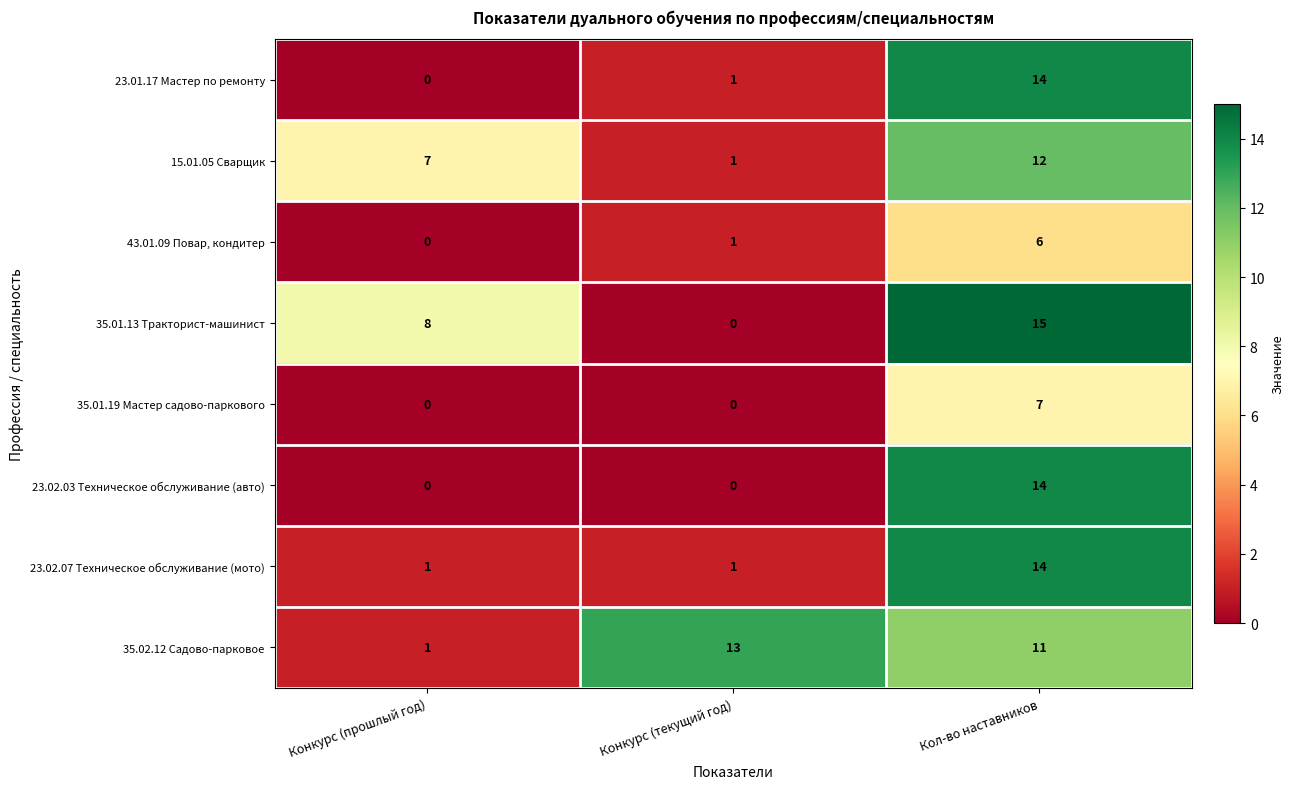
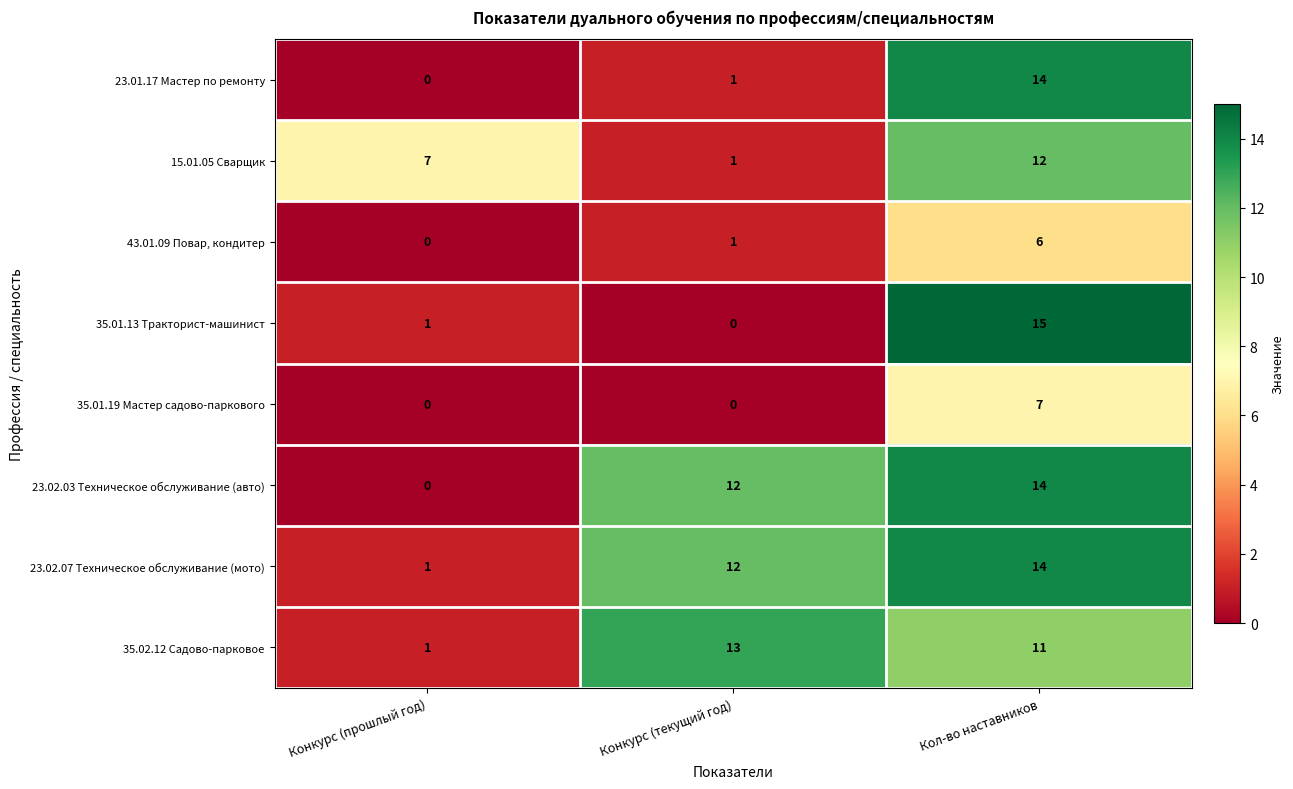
35.01.13 Тракторист-машинист, Конкурс (прошлый год): 8 -> 1
23.02.03 Техническое обслуживание (авто), Конкурс (текущий год): 0 -> 12
23.02.07 Техническое обслуживание (мото), Конкурс (текущий год): 1 -> 12
